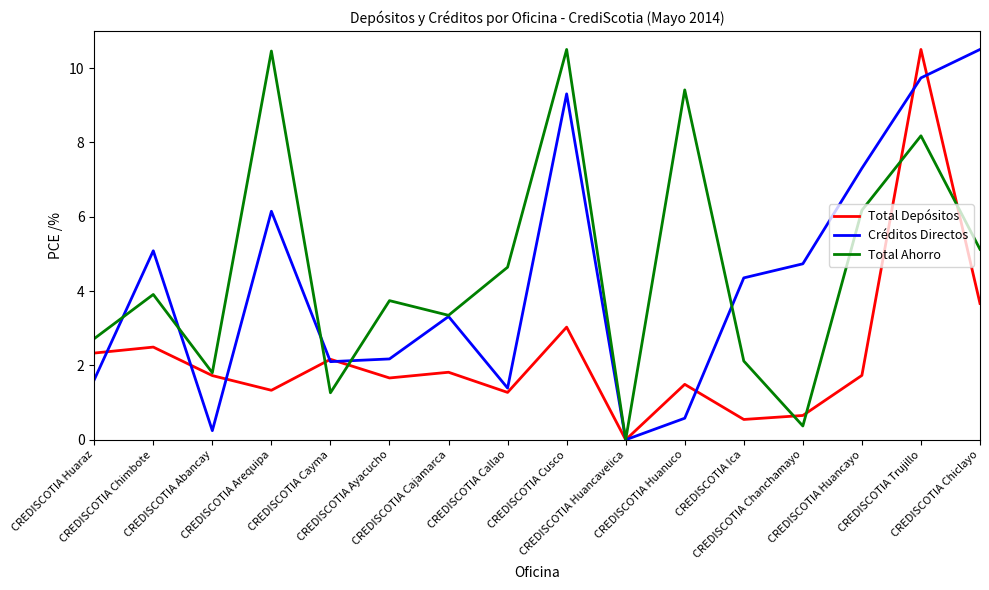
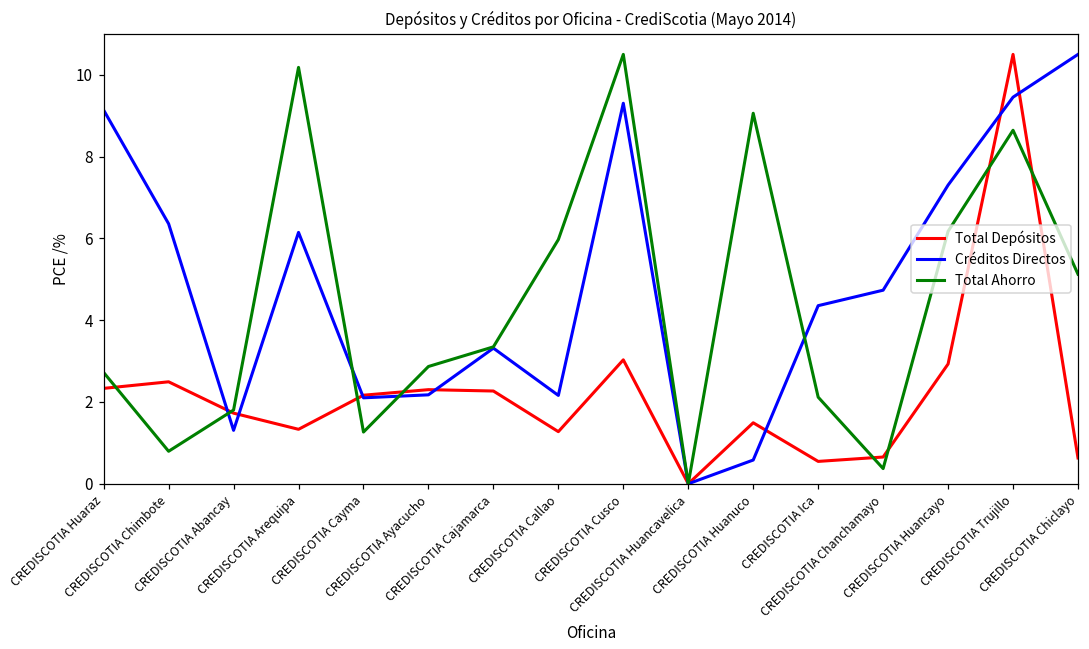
Créditos Directos, CREDISCOTIA Huaraz: 1.6 -> 9.1
Créditos Directos, CREDISCOTIA Chimbote: 5.1 -> 6.4
Total Ahorro, CREDISCOTIA Chimbote: 3.9 -> 0.8
Créditos Directos, CREDISCOTIA Abancay: 0.2 -> 1.3
Total Ahorro, CREDISCOTIA Arequipa: 10.5 -> 10.2
Total Depósitos, CREDISCOTIA Ayacucho: 1.7 -> 2.3
Total Ahorro, CREDISCOTIA Ayacucho: 3.7 -> 2.9
Total Depósitos, CREDISCOTIA Cajamarca: 1.8 -> 2.3
Créditos Directos, CREDISCOTIA Callao: 1.4 -> 2.2
Total Ahorro, CREDISCOTIA Callao: 4.6 -> 6.0
Total Ahorro, CREDISCOTIA Huanuco: 9.4 -> 9.1
Total Depósitos, CREDISCOTIA Huancayo: 1.7 -> 2.9
Créditos Directos, CREDISCOTIA Trujillo: 9.7 -> 9.5
Total Ahorro, CREDISCOTIA Trujillo: 8.2 -> 8.6
Total Depósitos, CREDISCOTIA Chiclayo: 3.7 -> 0.6
